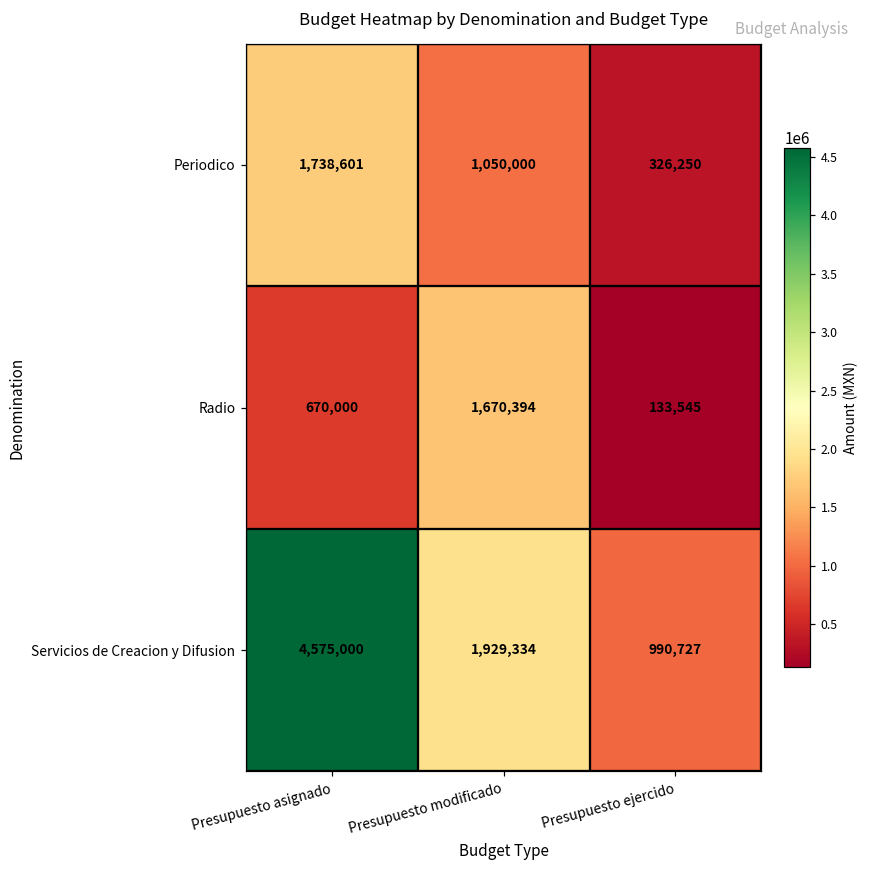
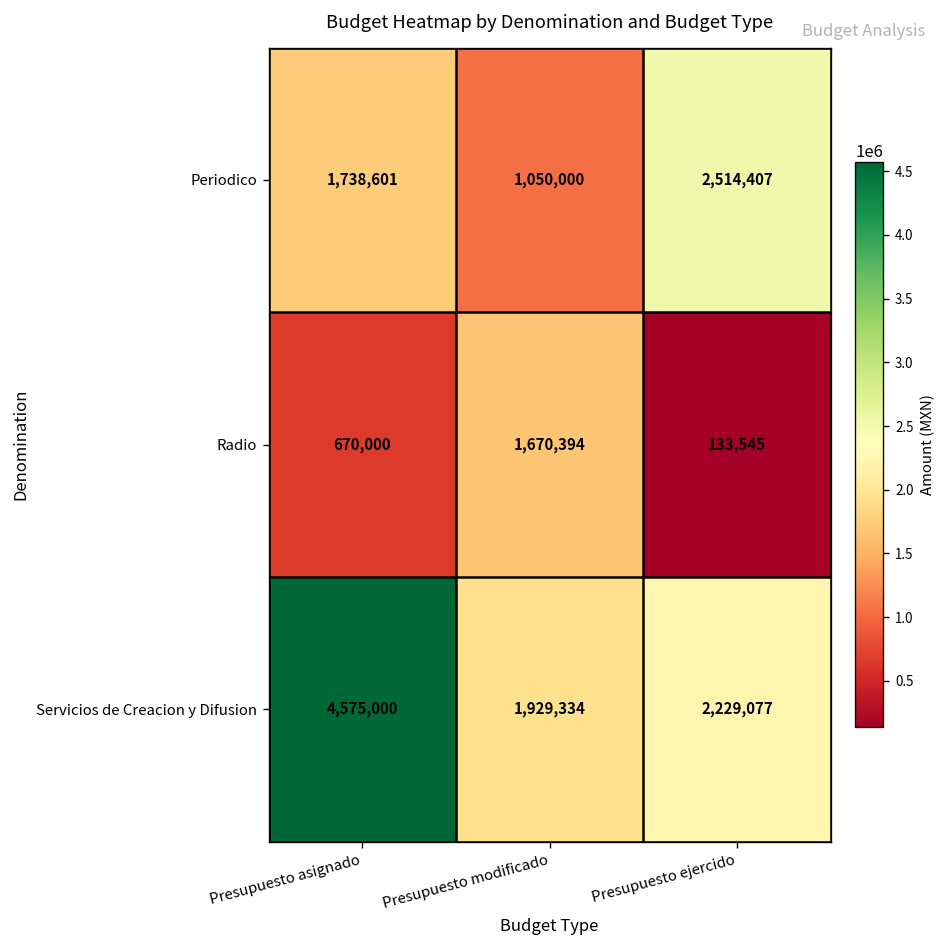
Periodico, Presupuesto ejercido: 326,250 -> 2,514,407
Servicios de Creacion y Difusion, Presupuesto ejercido: 990,727 -> 2,229,077
